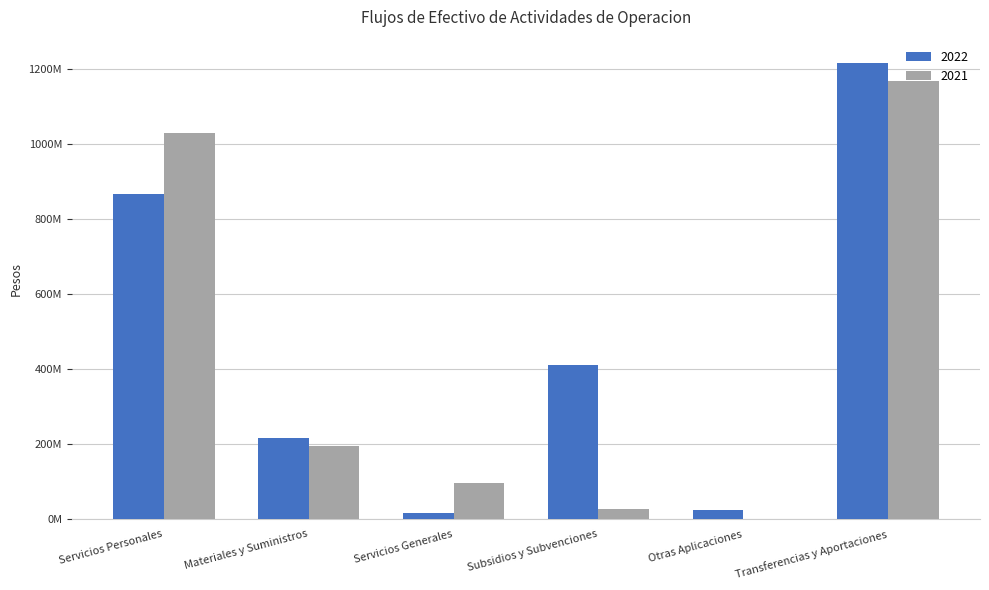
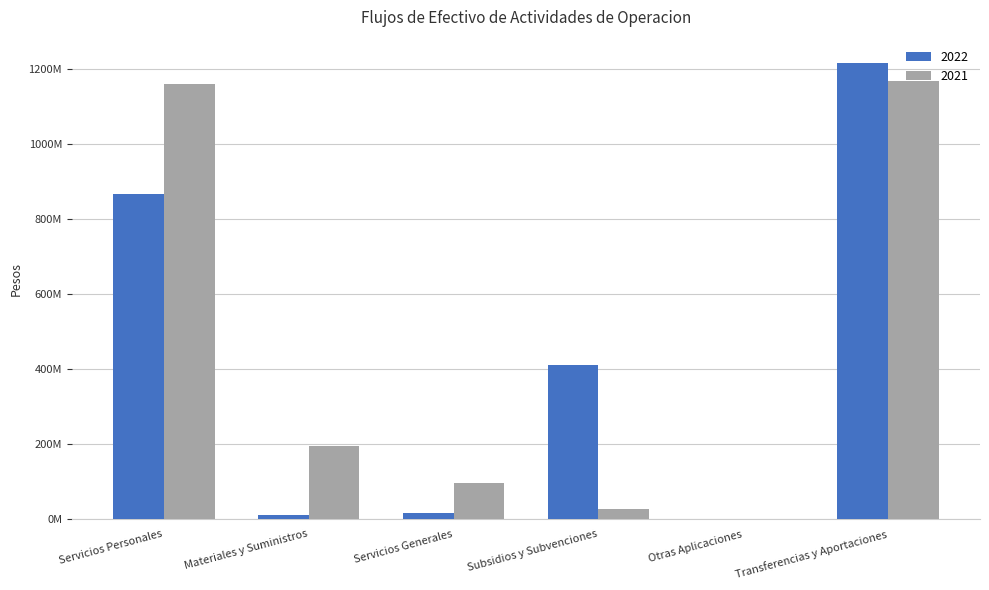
2021, Servicios Personales: 1030000000 -> 1160000000
2022, Materiales y Suministros: 220000000 -> 10000000
2022, Otras Aplicaciones: 20000000 -> 0
